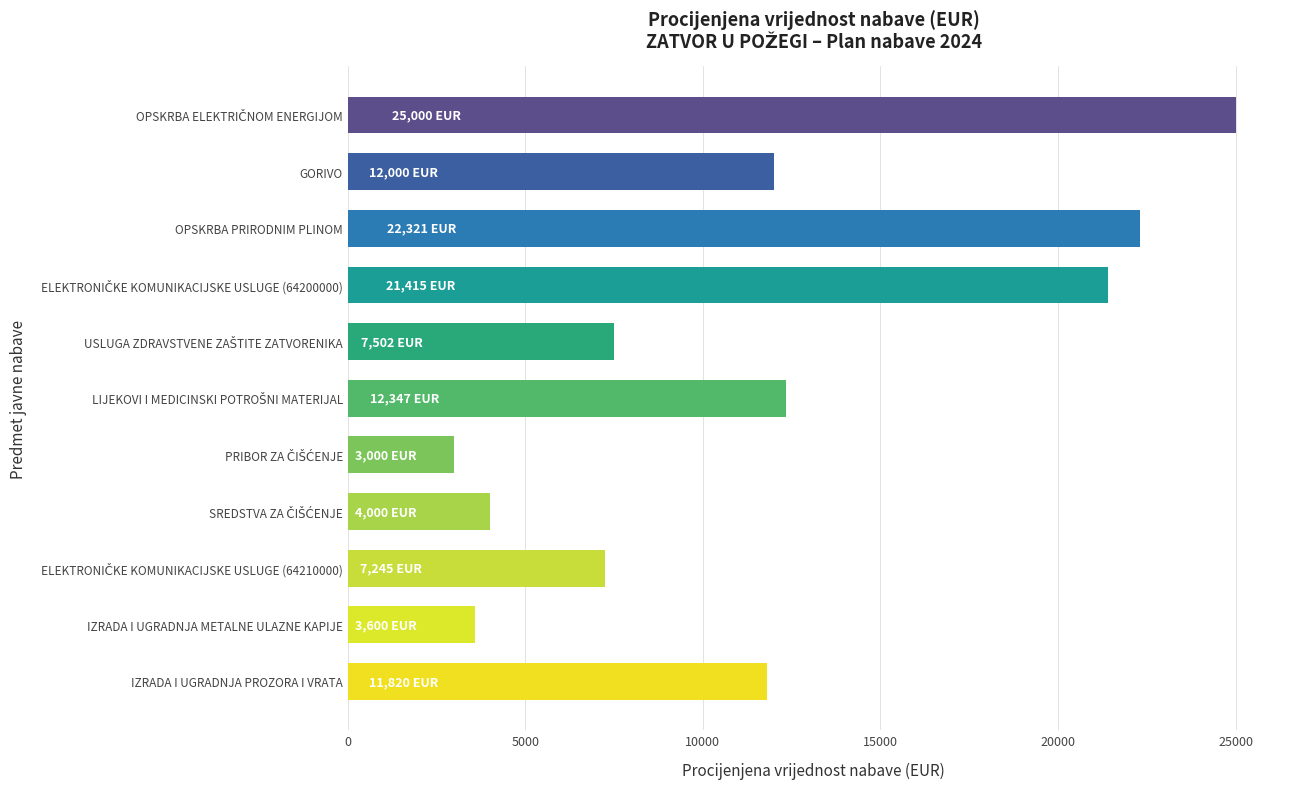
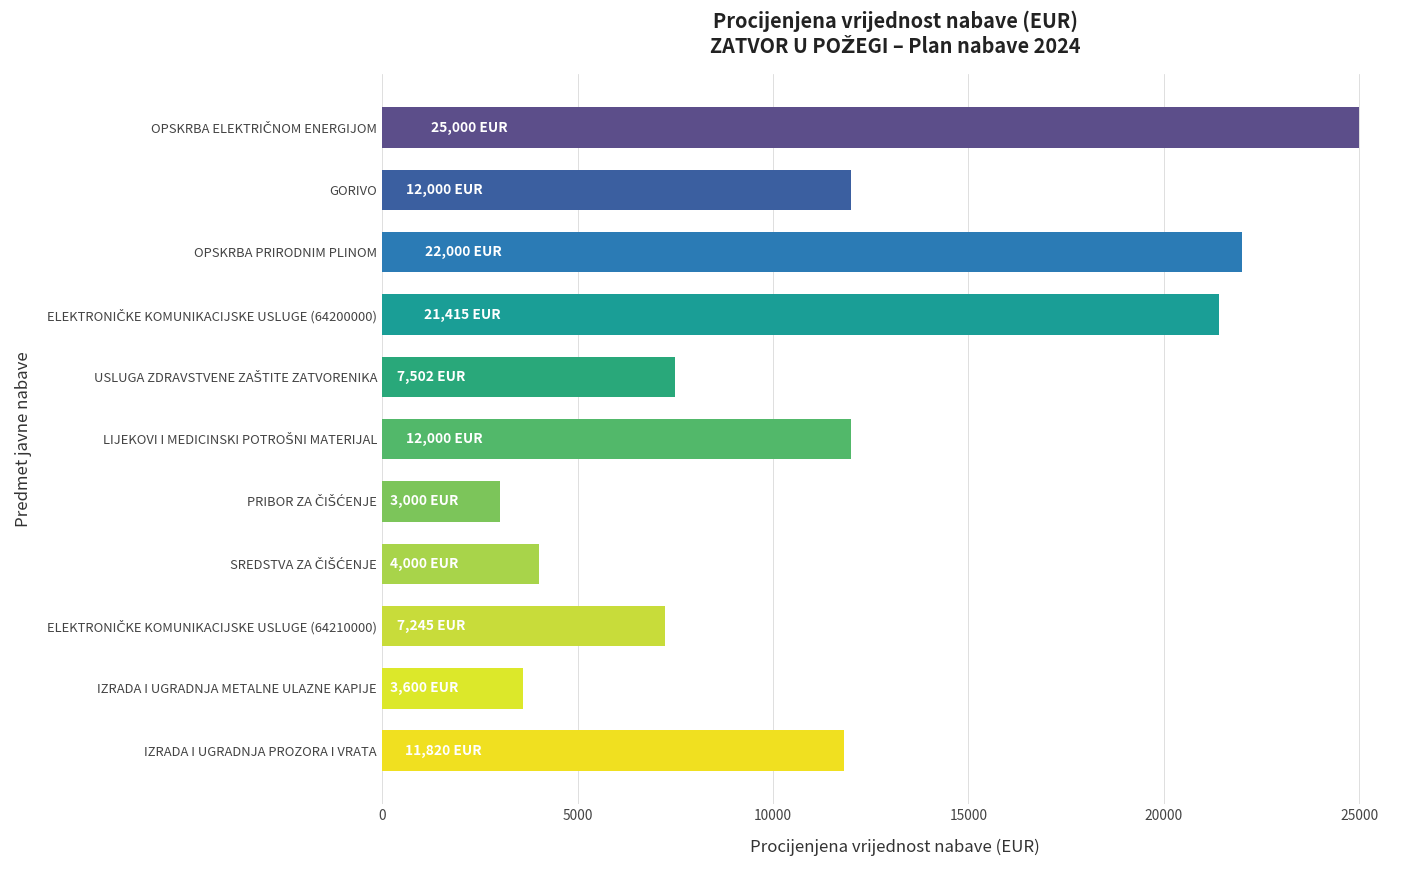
OPSKRBA PRIRODNIM PLINOM: 22,321 -> 22,000
LIJEKOVI I MEDICINSKI POTROŠNI MATERIJAL: 12,347 -> 12,000
